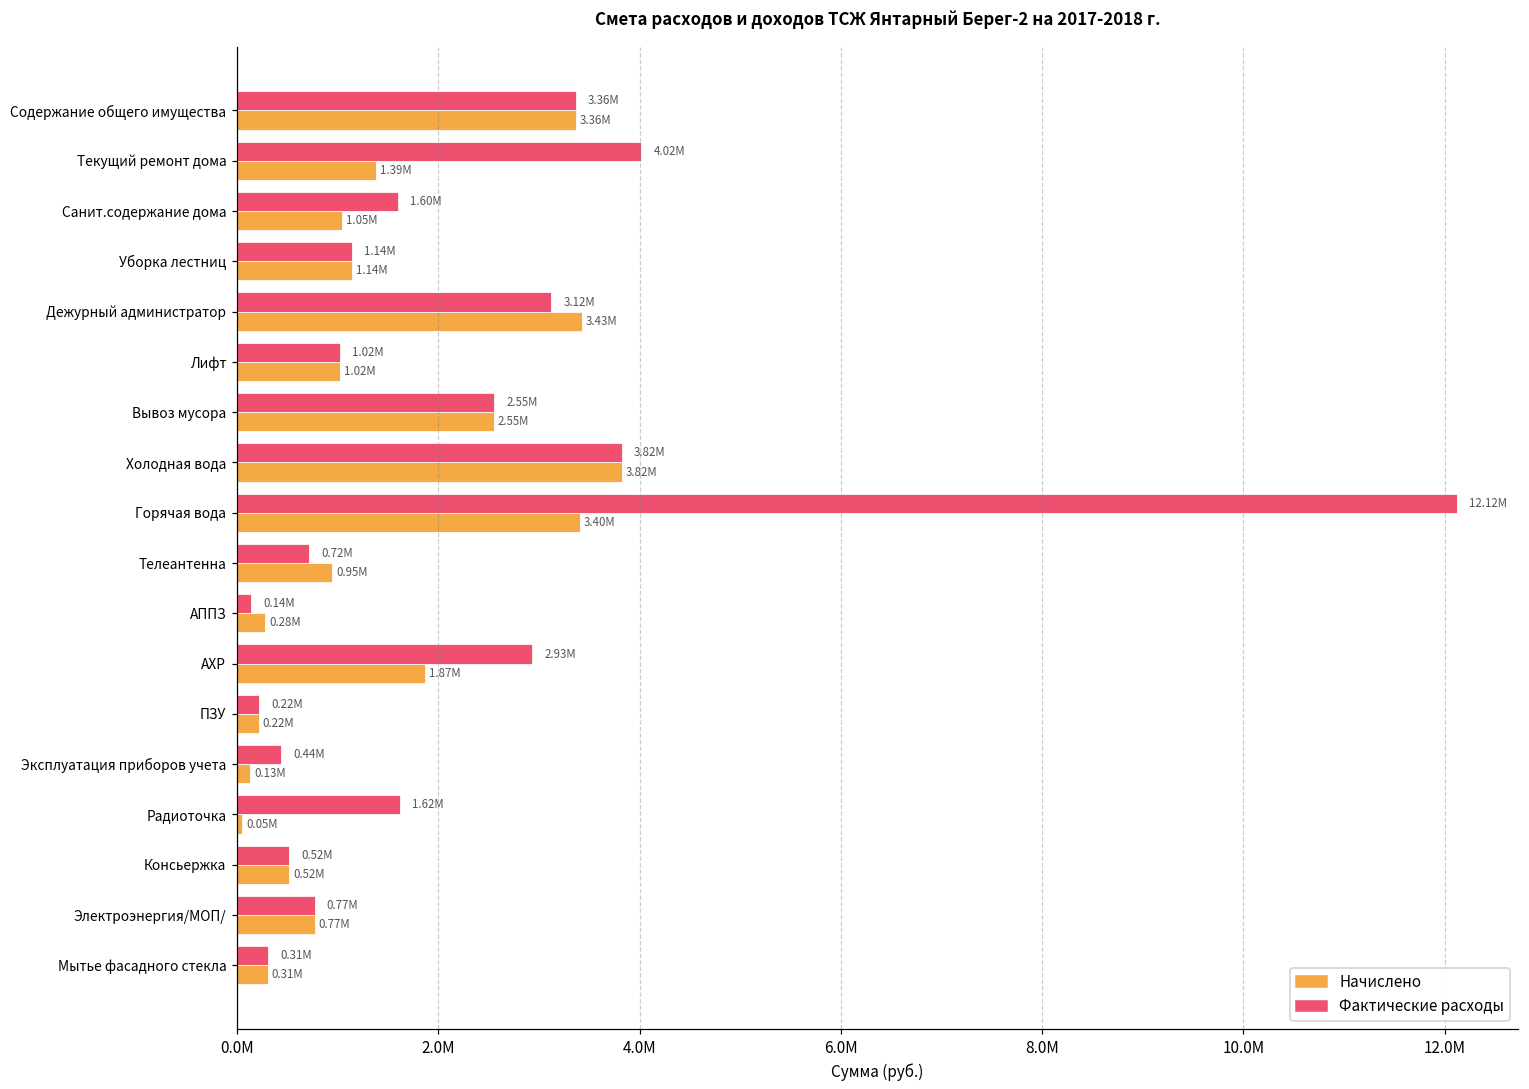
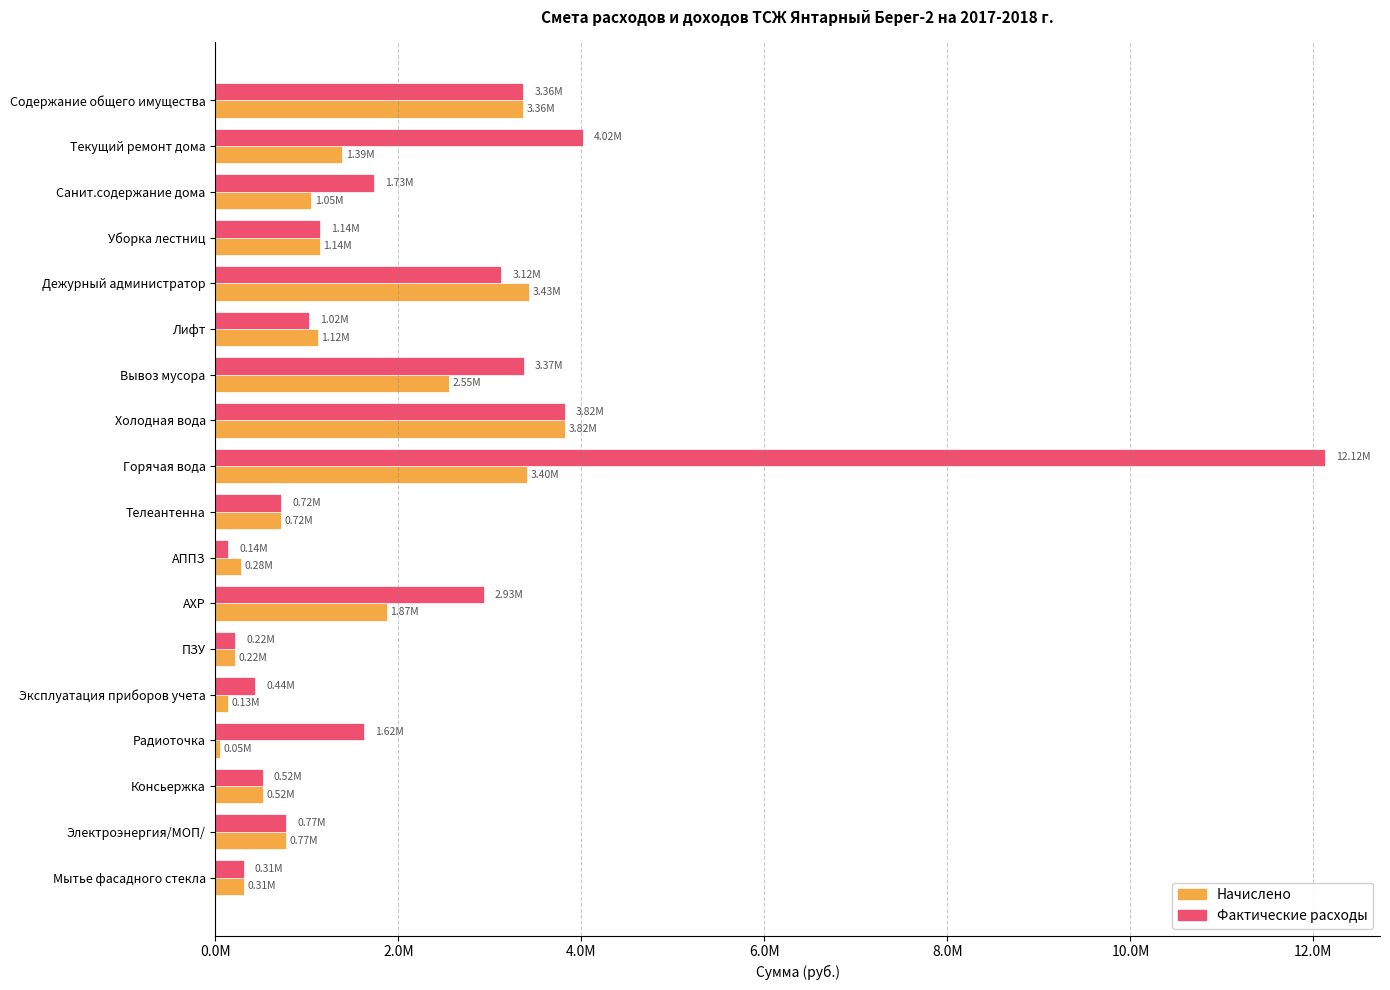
Фактические расходы, Санит.содержание дома: 1.60М -> 1.73М
Начислено, Лифт: 1.02М -> 1.12М
Фактические расходы, Вывоз мусора: 2.55М -> 3.37М
Начислено, Телеантенна: 0.95М -> 0.72М
